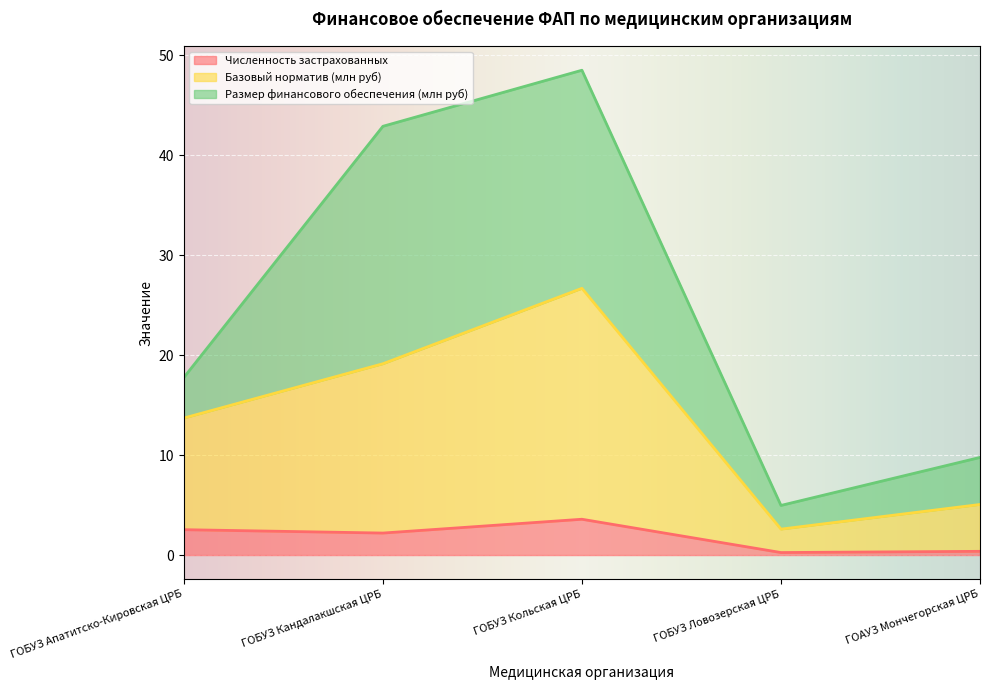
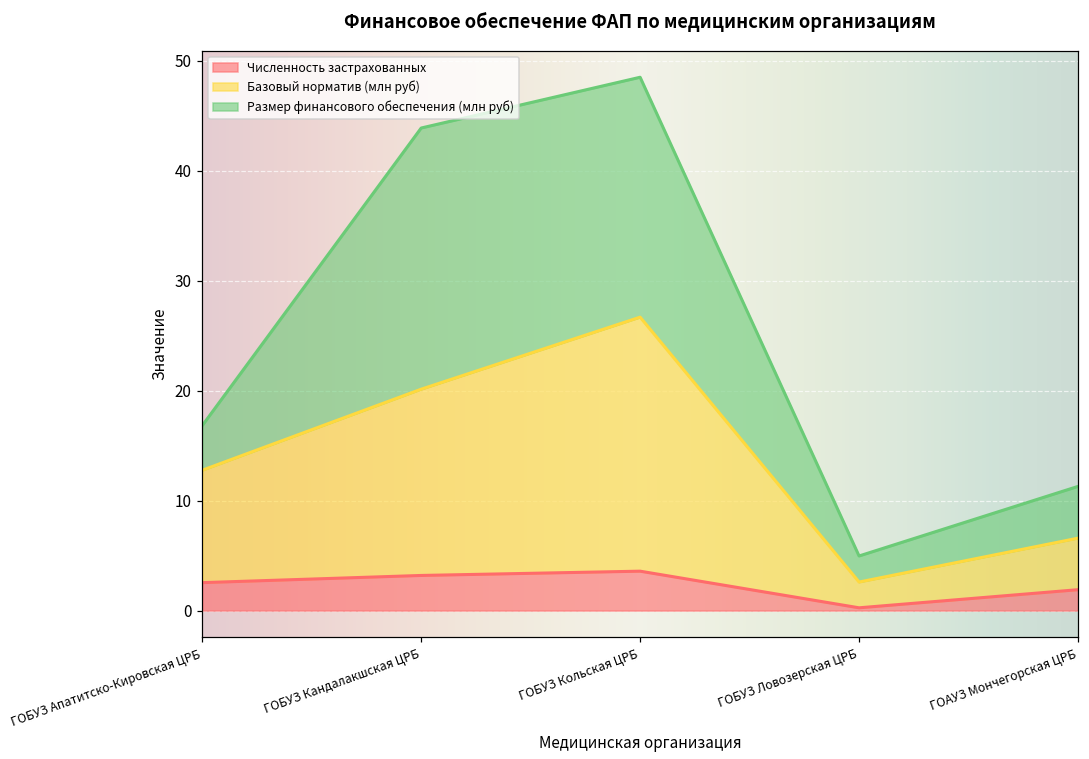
Базовый норматив (млн руб), ГОБУЗ Апатитско-Кировская ЦРБ: 11.2 -> 10.2
Численность застрахованных, ГОБУЗ Кандалакшская ЦРБ: 2.2 -> 3.2
Численность застрахованных, ГОАУЗ Мончегорская ЦРБ: 0.4 -> 1.9
